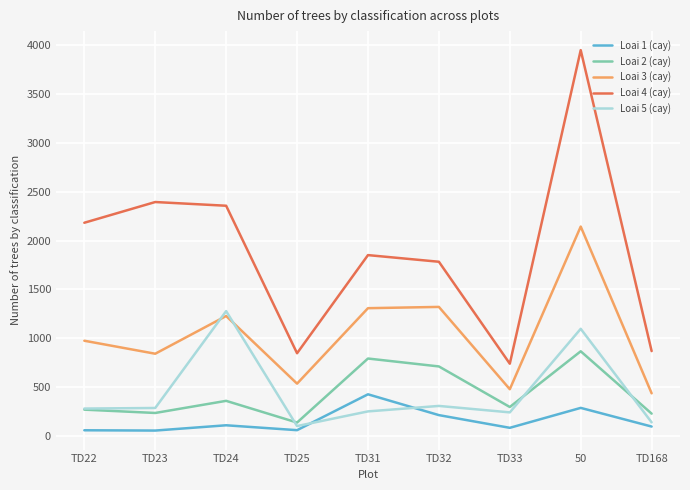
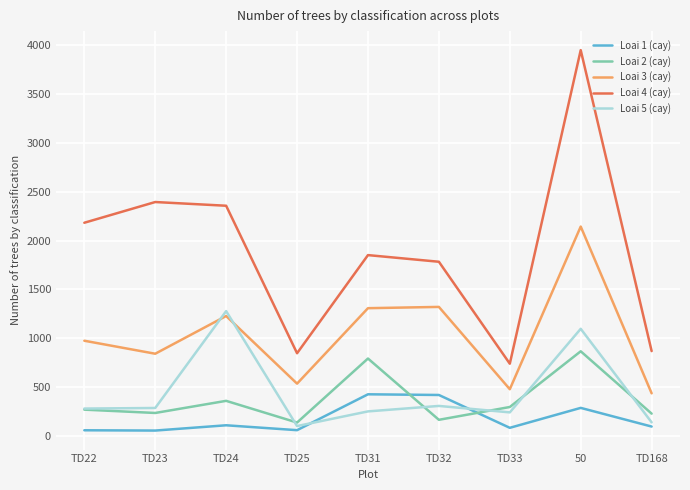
Loai 1 (cay), TD32: 200 -> 400
Loai 2 (cay), TD32: 700 -> 200
